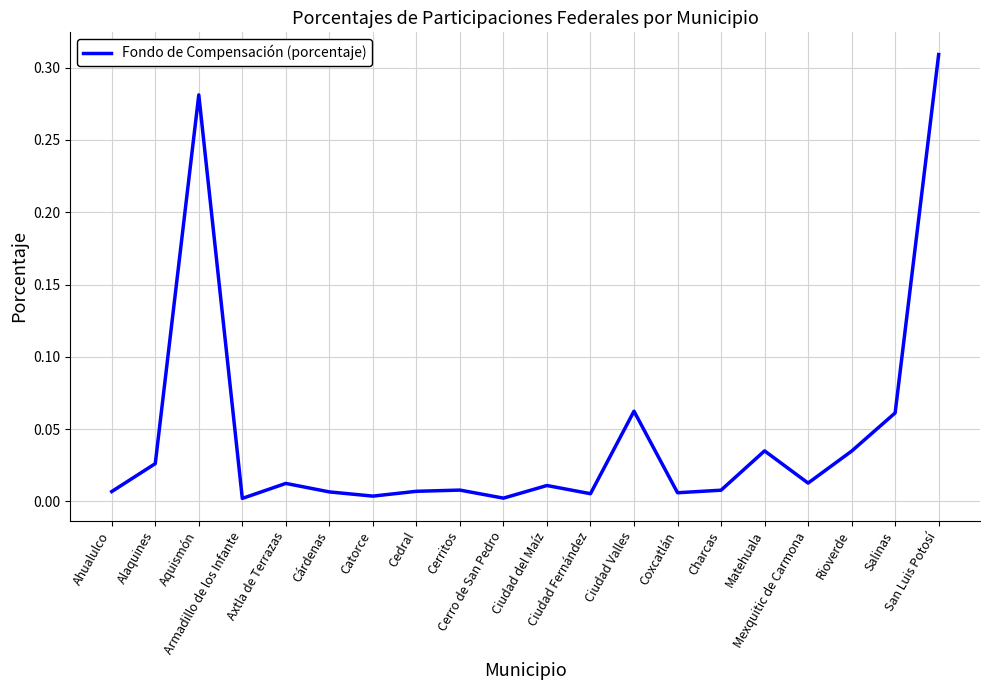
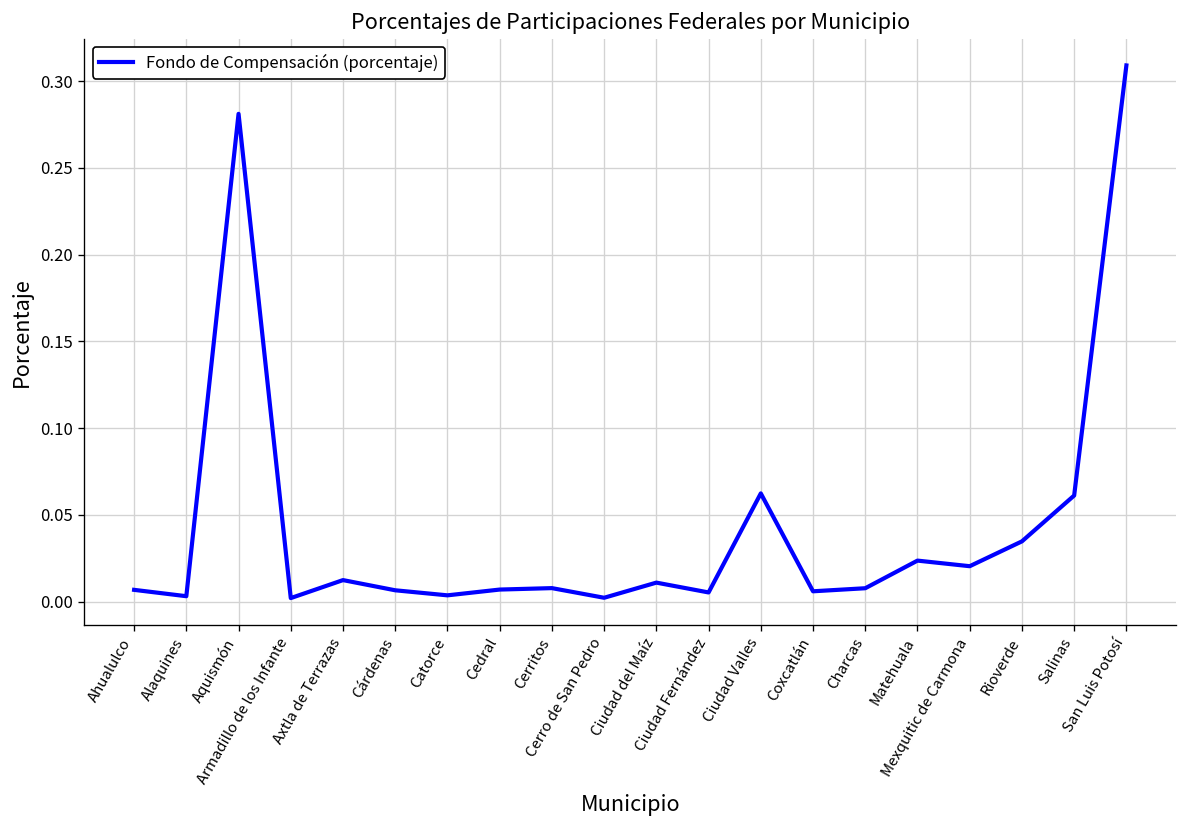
Alaquines: 0.026 -> 0.003
Matehuala: 0.035 -> 0.024
Mexquitic de Carmona: 0.013 -> 0.020
